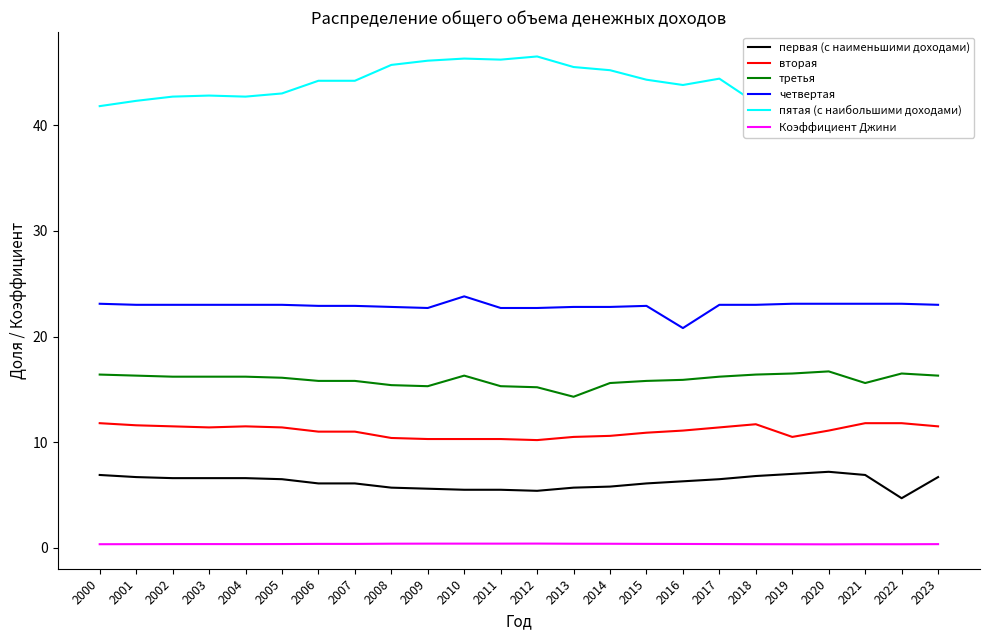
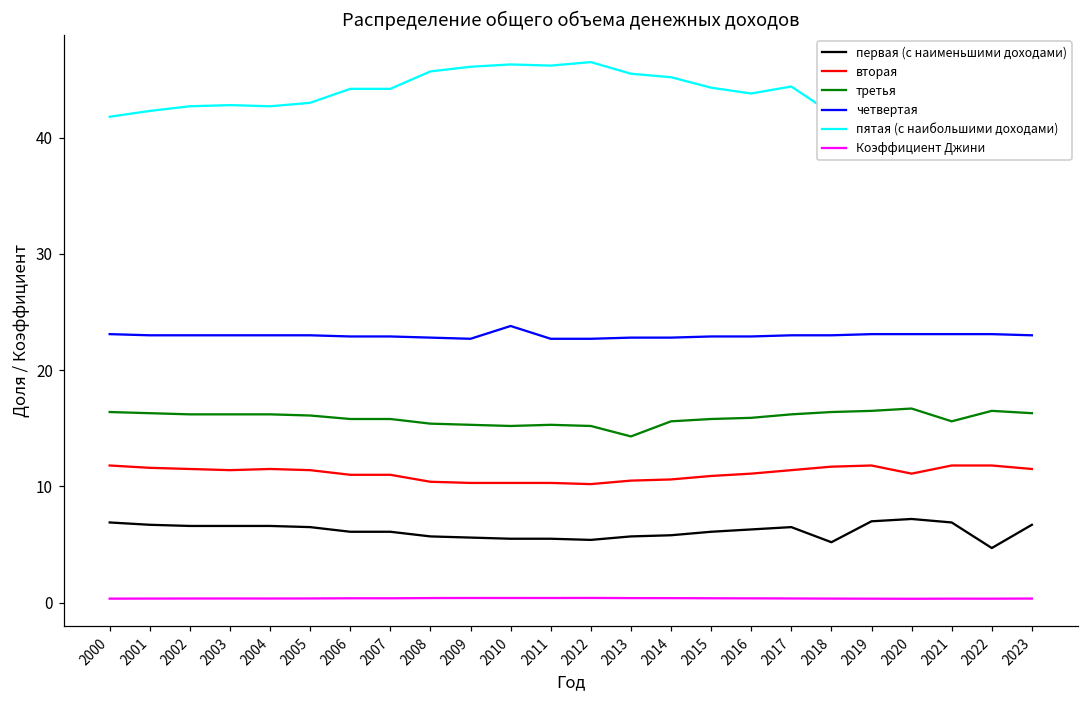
третья, 2010: 16.3 -> 15.2
четвертая, 2016: 20.8 -> 22.9
первая (с наименьшими доходами), 2018: 6.8 -> 5.2
вторая, 2019: 10.5 -> 11.8
